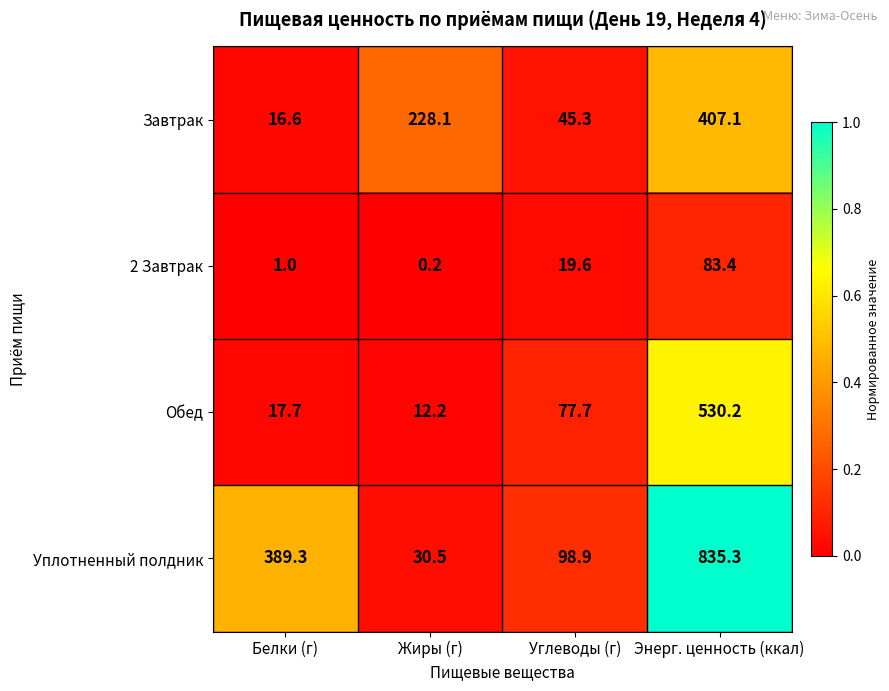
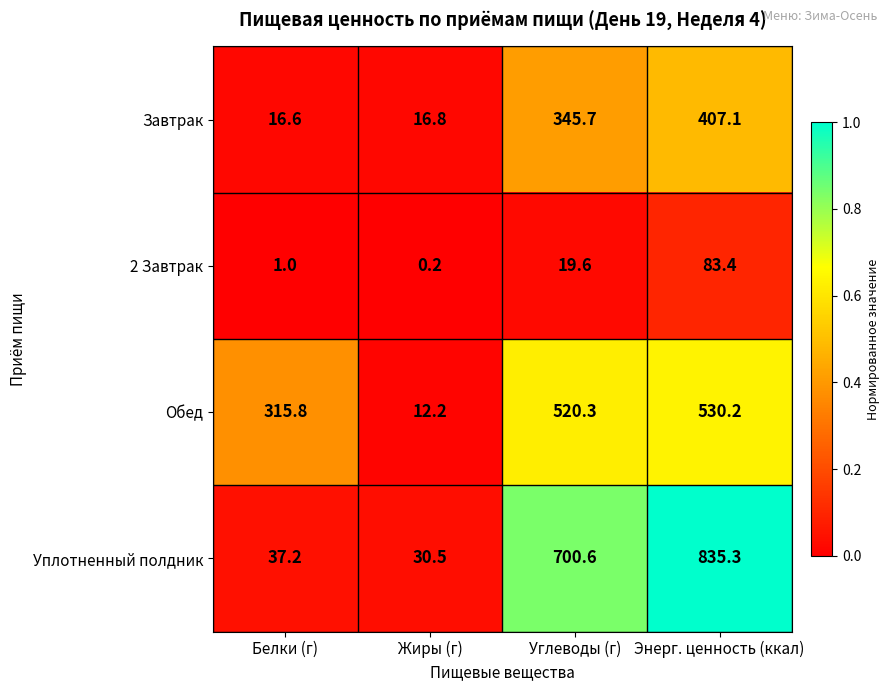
Завтрак, Жиры (г): 228.1 -> 16.8
Завтрак, Углеводы (г): 45.3 -> 345.7
Обед, Белки (г): 17.7 -> 315.8
Обед, Углеводы (г): 77.7 -> 520.3
Уплотненный полдник, Белки (г): 389.3 -> 37.2
Уплотненный полдник, Углеводы (г): 98.9 -> 700.6
